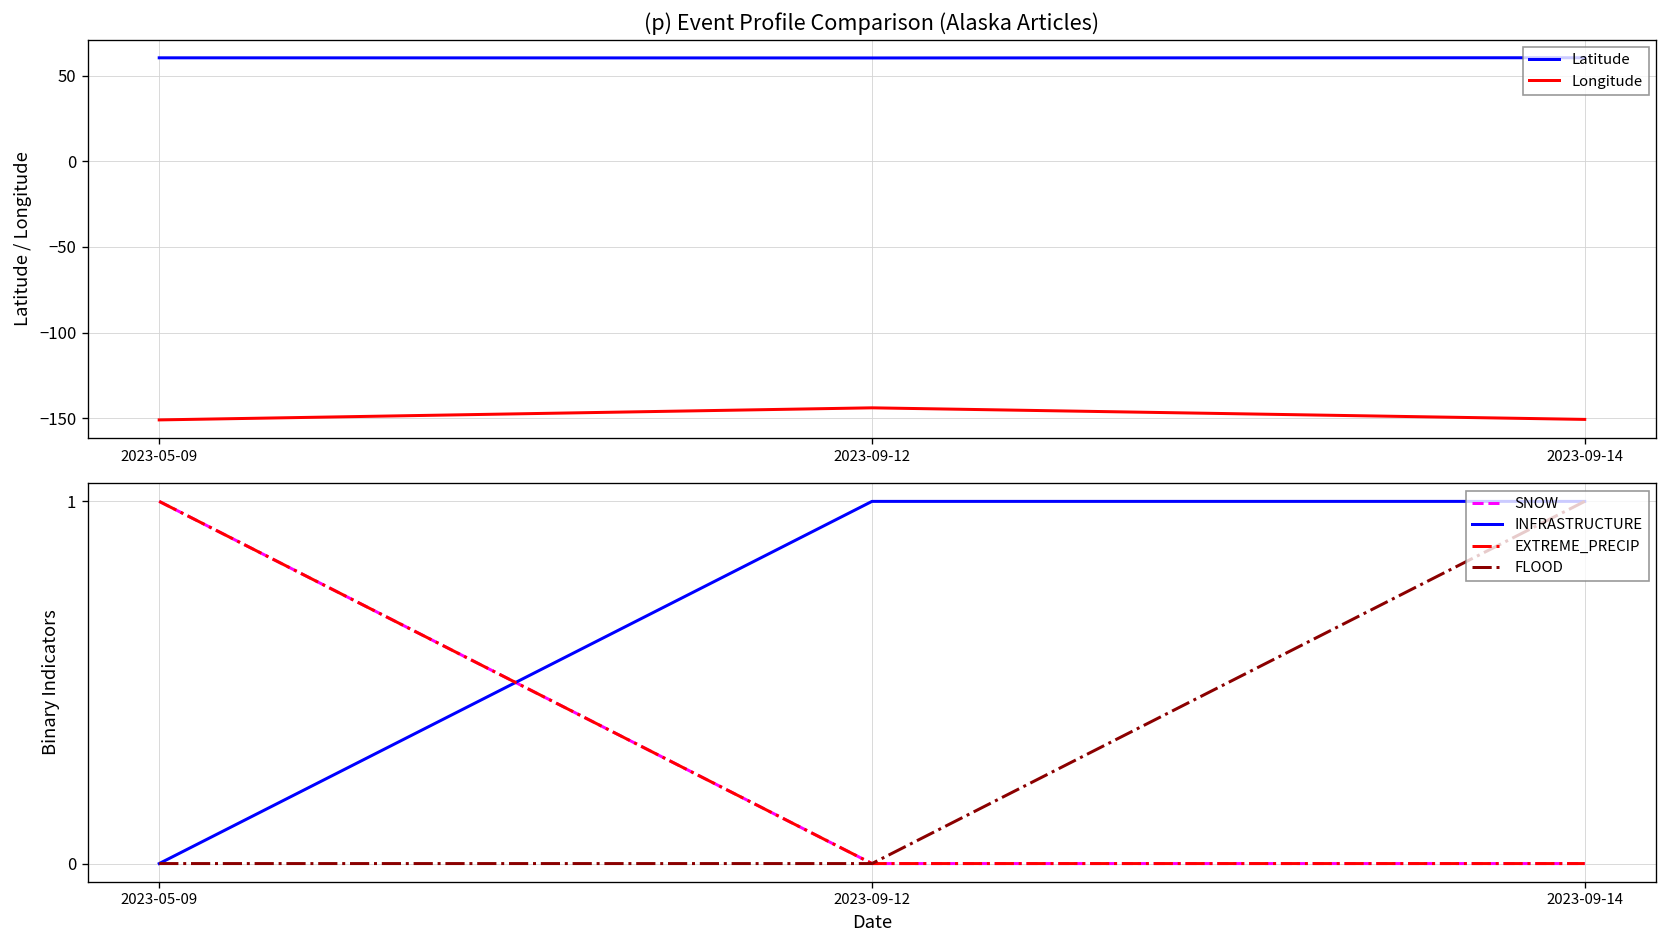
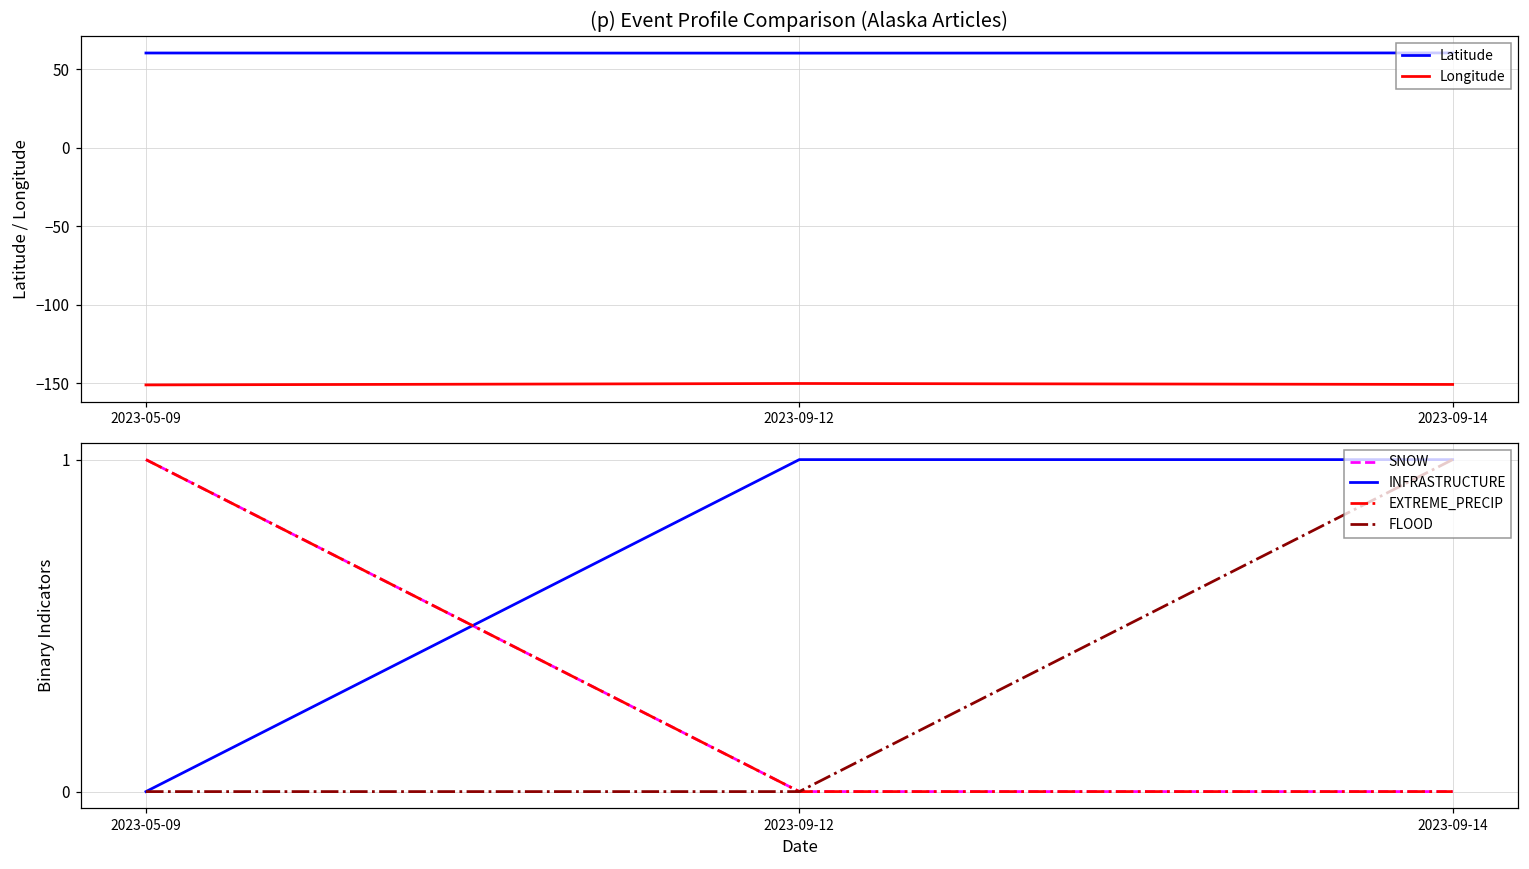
(p) Event Profile Comparison (Alaska Articles), Longitude, 2023-09-12: -144 -> -150
